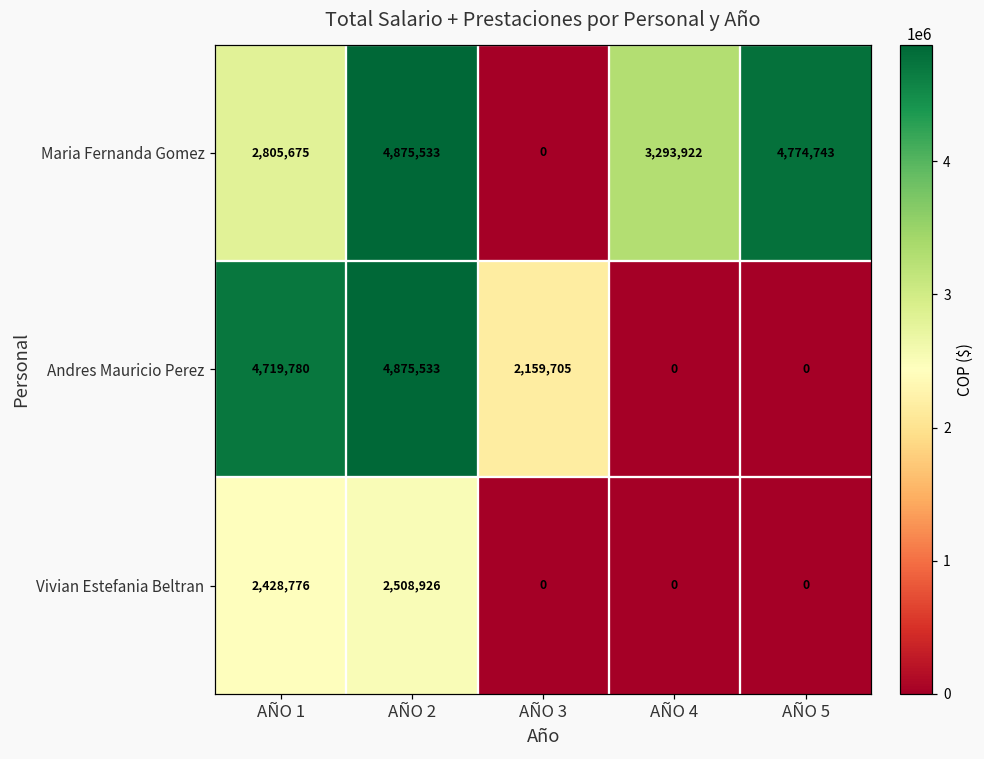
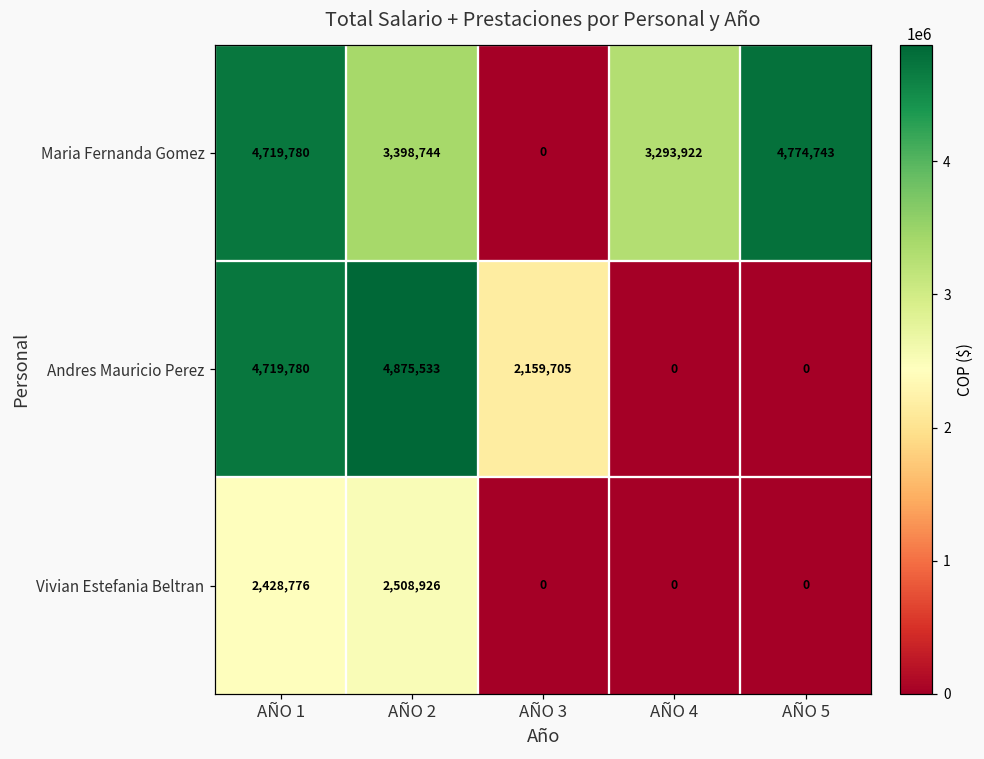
Maria Fernanda Gomez, AÑO 1: 2,805,675 -> 4,719,780
Maria Fernanda Gomez, AÑO 2: 4,875,533 -> 3,398,744
